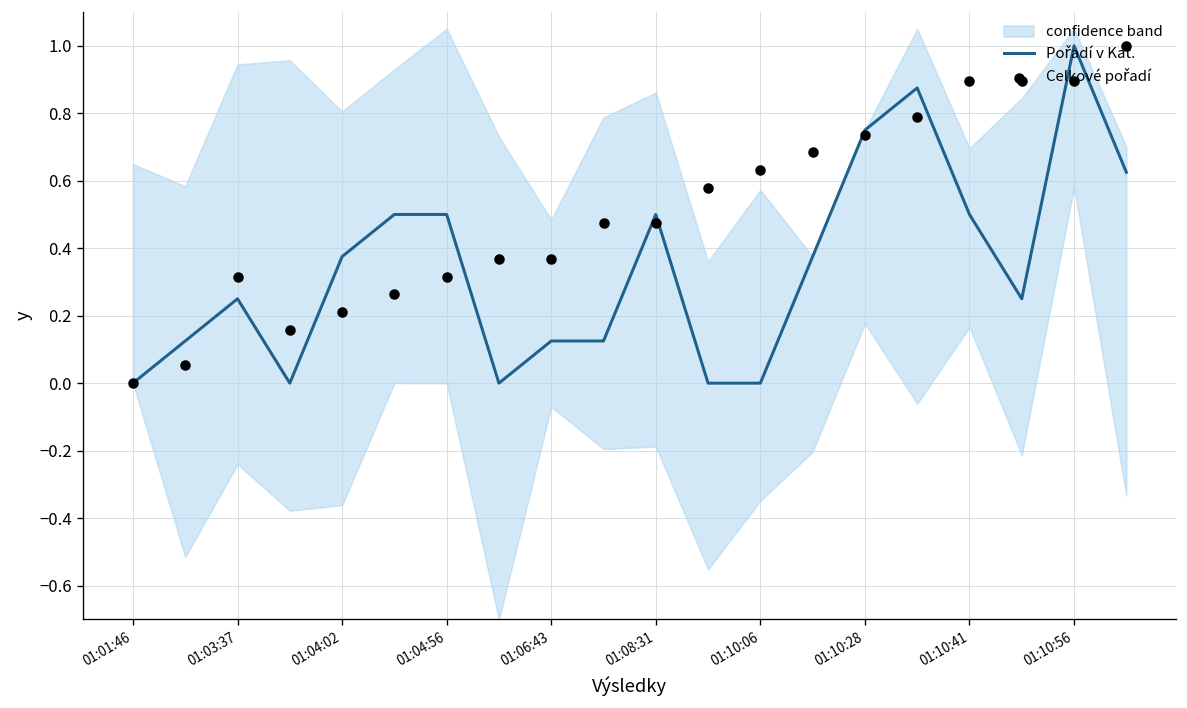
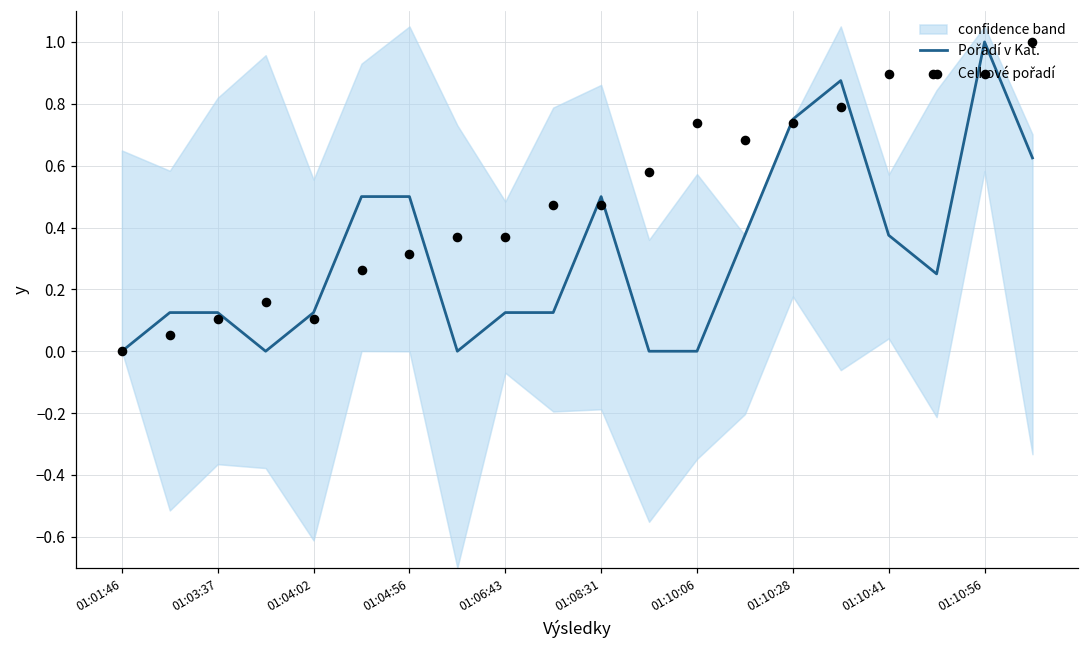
Pořadí v Kat., 01:03:37: 0.25 -> 0.13
Celkové pořadí, 01:03:37: 0.32 -> 0.11
Pořadí v Kat., 01:04:02: 0.38 -> 0.13
Celkové pořadí, 01:04:02: 0.21 -> 0.11
Celkové pořadí, 01:10:06: 0.63 -> 0.74
Pořadí v Kat., 01:10:41: 0.50 -> 0.38
